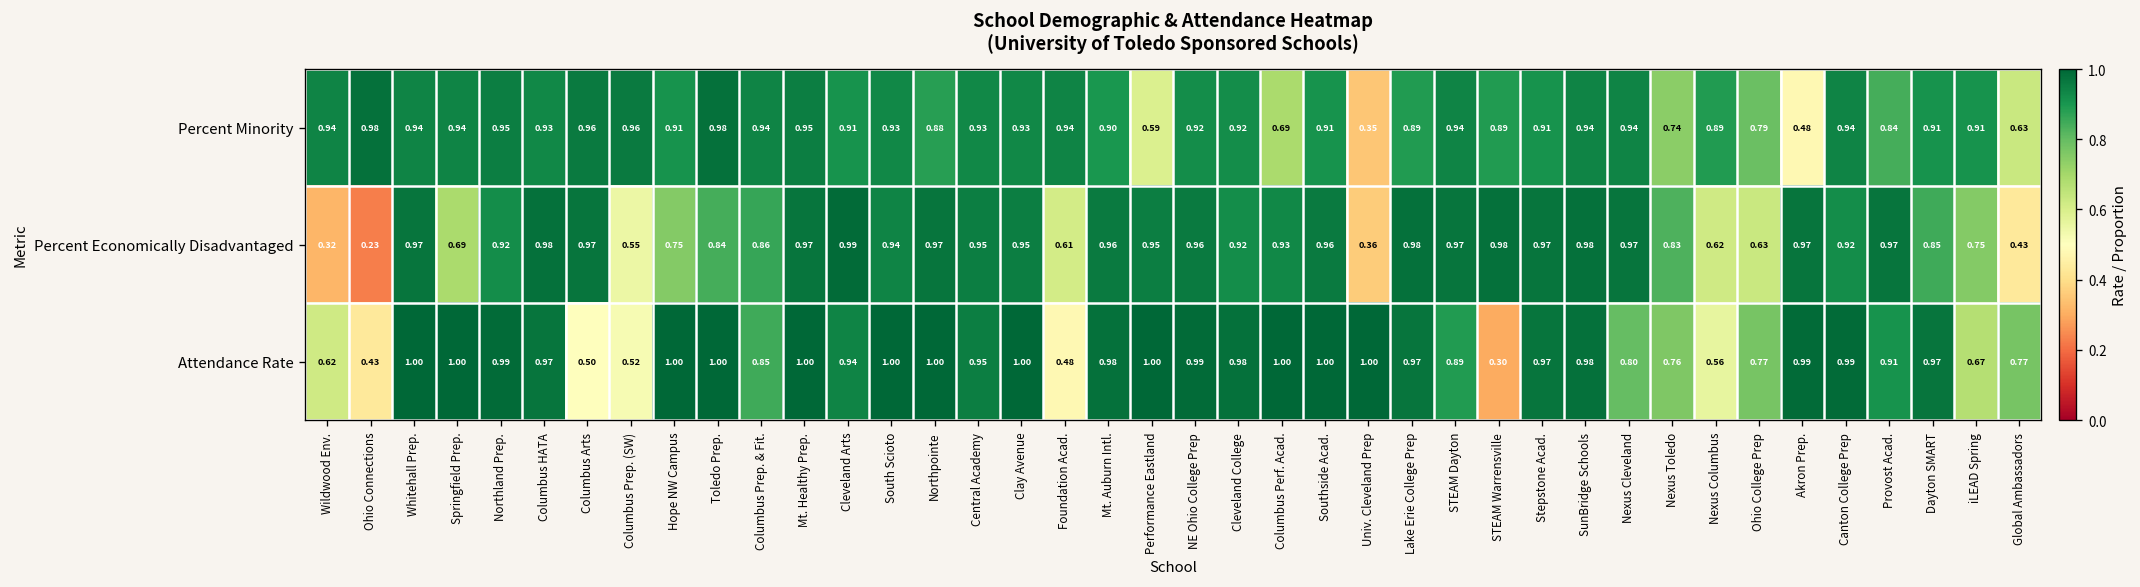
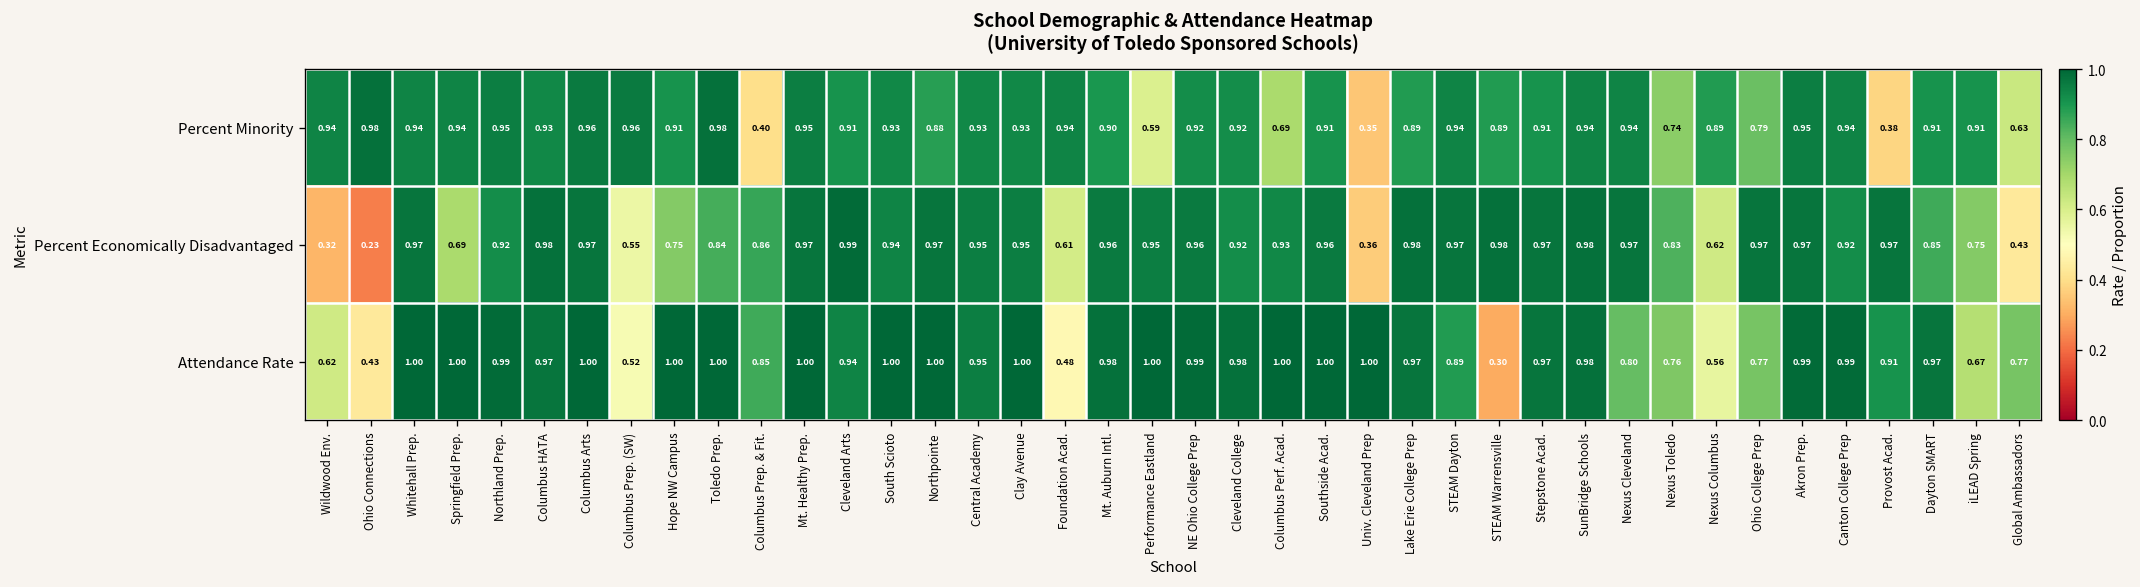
Percent Minority, Columbus Prep. & Fit.: 0.94 -> 0.40
Percent Minority, Akron Prep.: 0.48 -> 0.95
Percent Minority, Provost Acad.: 0.84 -> 0.38
Percent Economically Disadvantaged, Ohio College Prep: 0.63 -> 0.97
Attendance Rate, Columbus Arts: 0.50 -> 1.00
